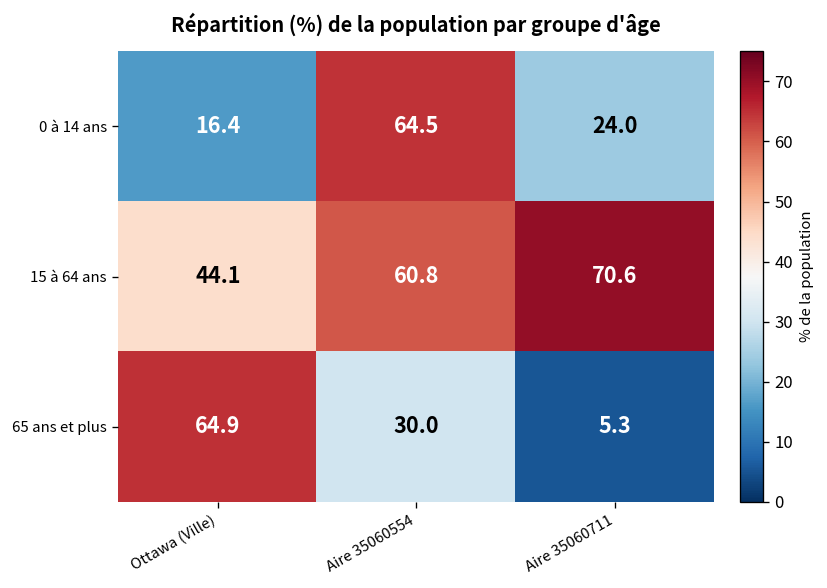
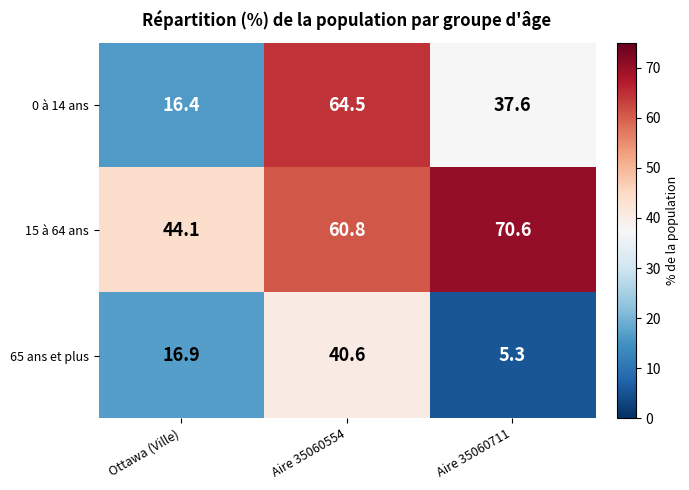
0 à 14 ans, Aire 35060711: 24.0 -> 37.6
65 ans et plus, Ottawa (Ville): 64.9 -> 16.9
65 ans et plus, Aire 35060554: 30.0 -> 40.6
